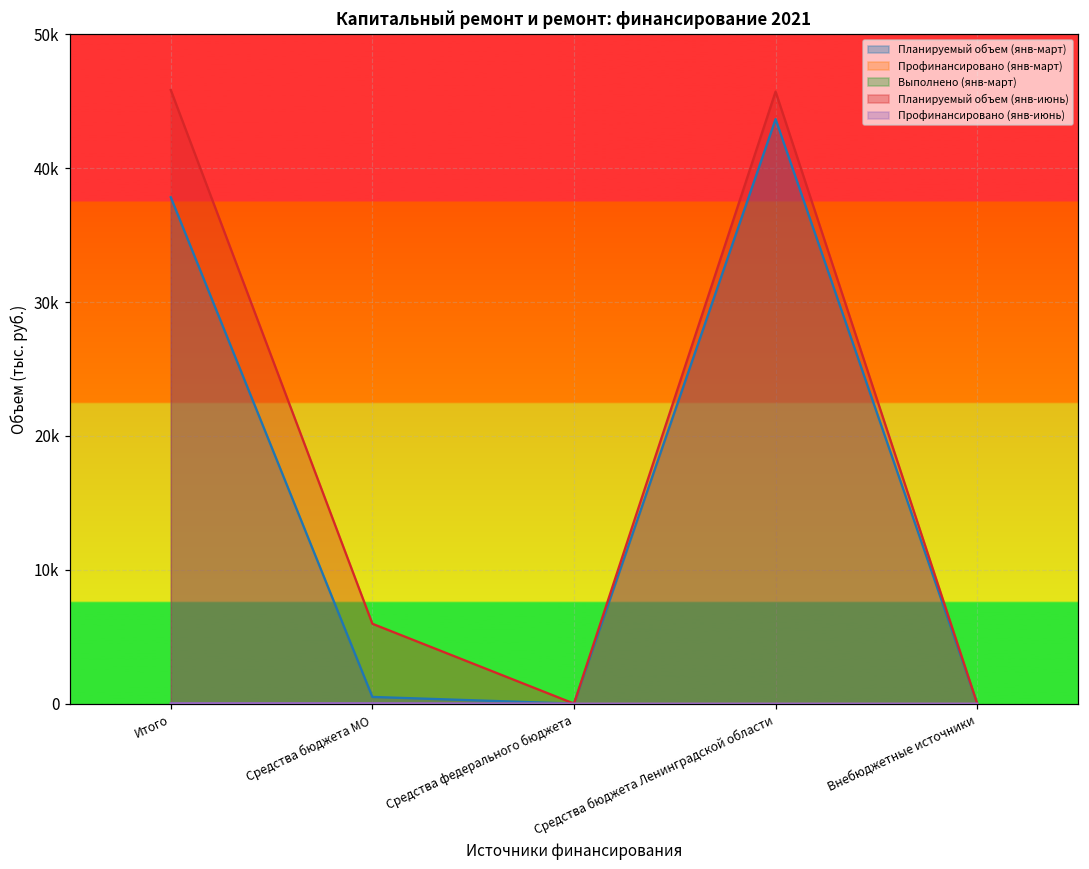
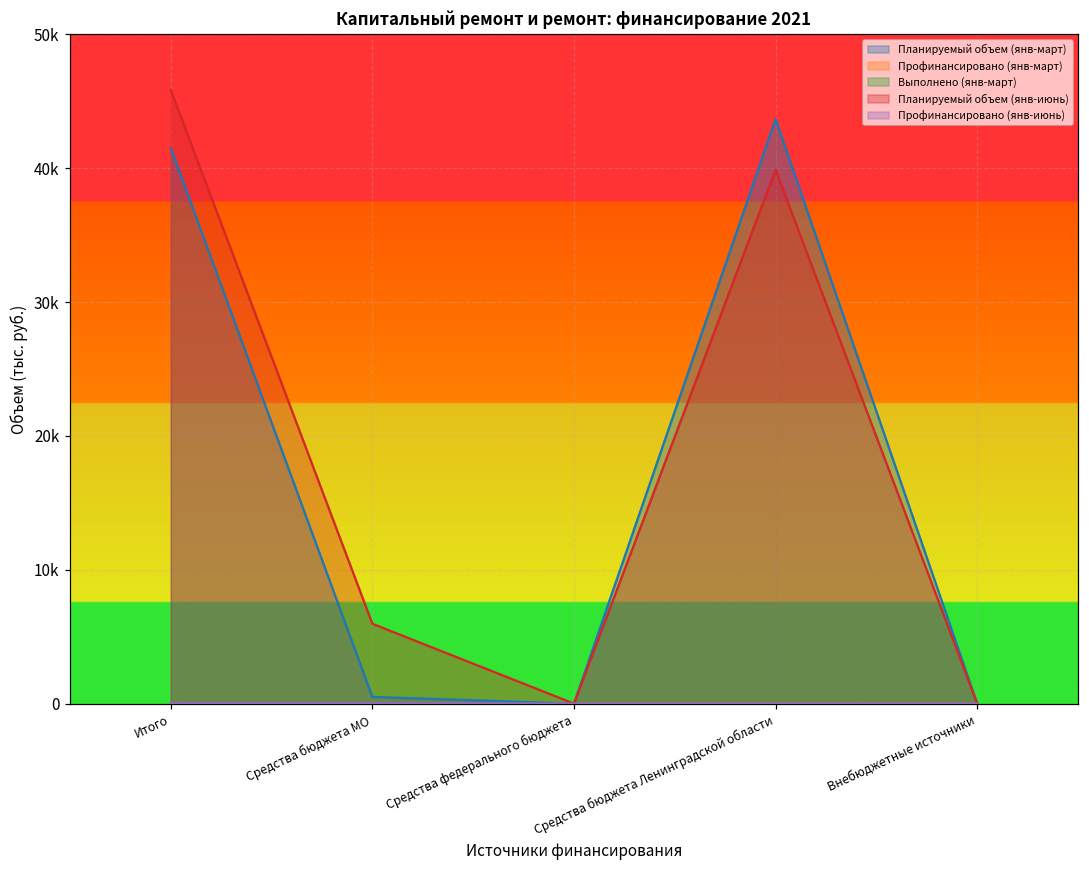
Планируемый объем (янв-март), Итого: 37800 -> 41500
Планируемый объем (янв-июнь), Средства бюджета Ленинградской области: 45700 -> 39900
